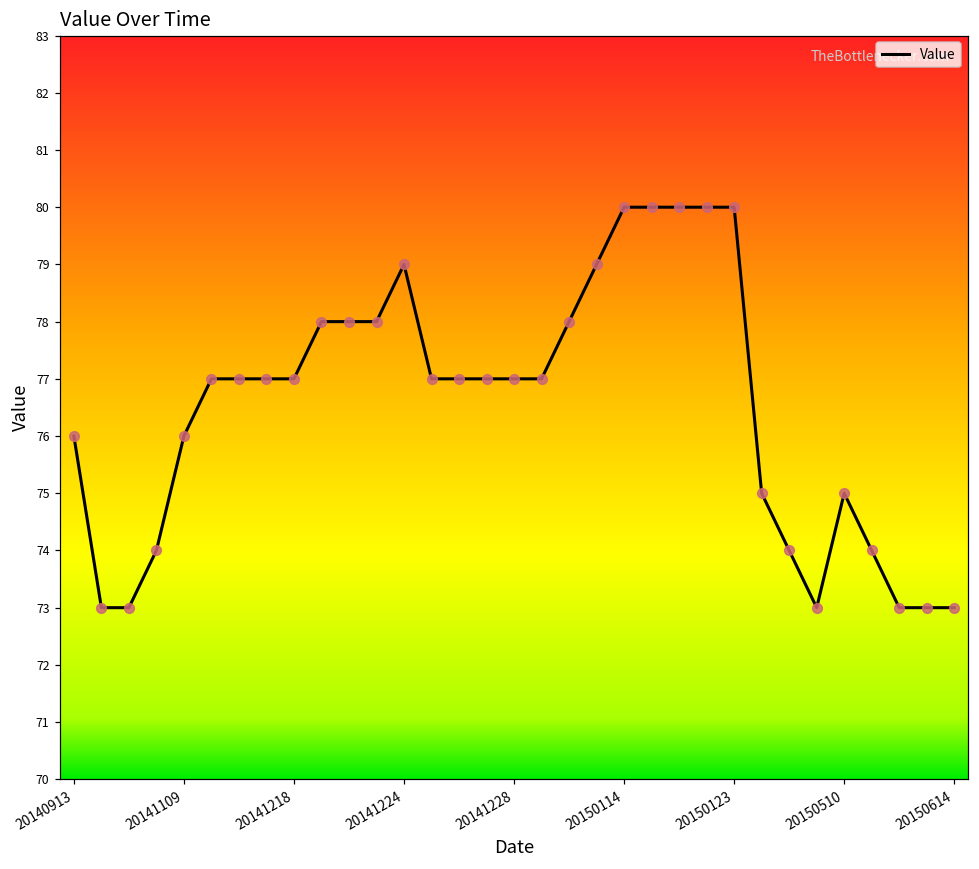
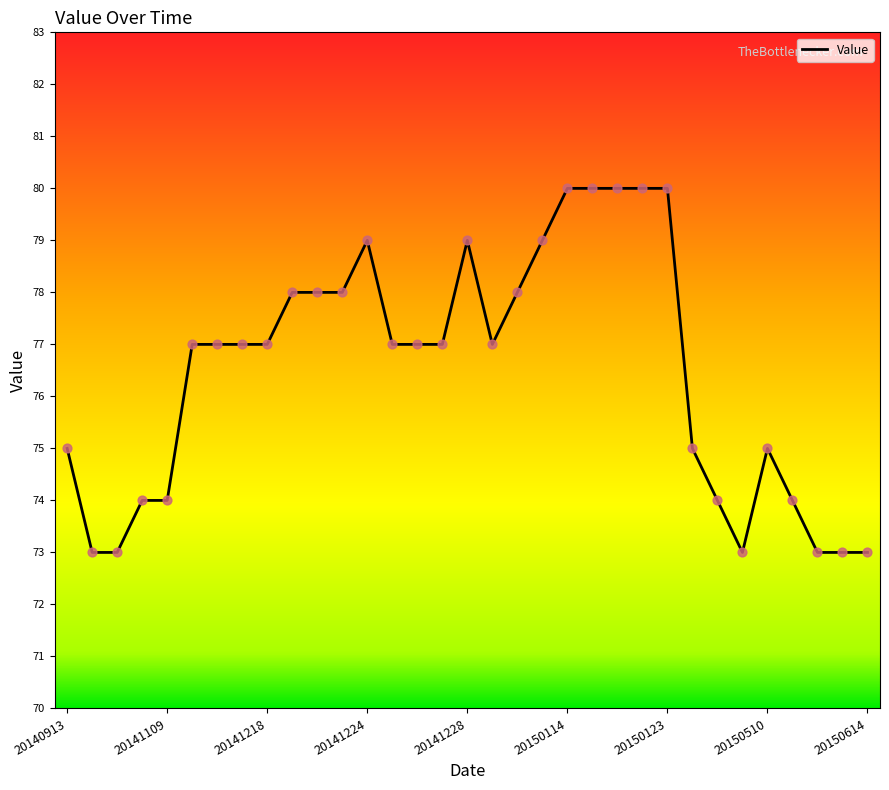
20140913: 76 -> 75
20141109: 76 -> 74
20141228: 77 -> 79
